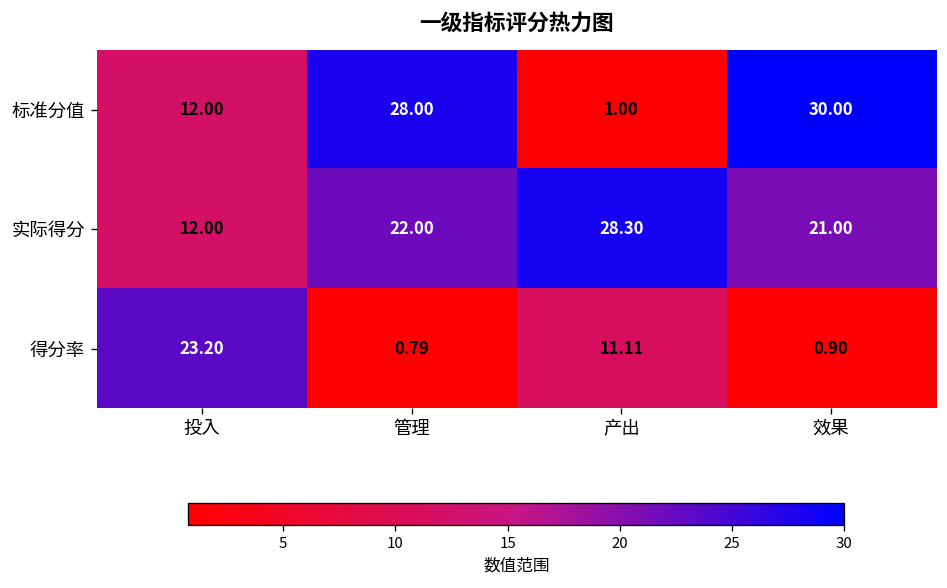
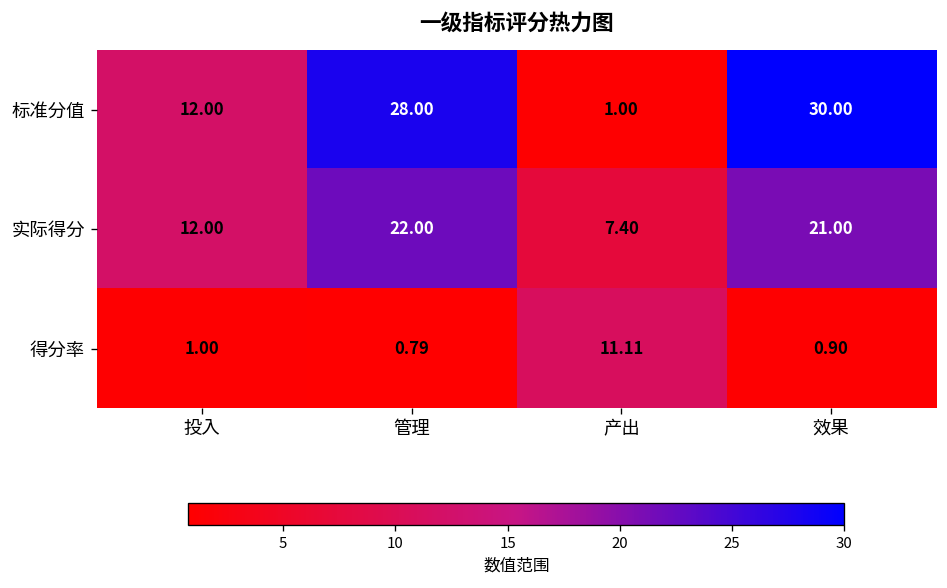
实际得分, 产出: 28.30 -> 7.40
得分率, 投入: 23.20 -> 1.00
